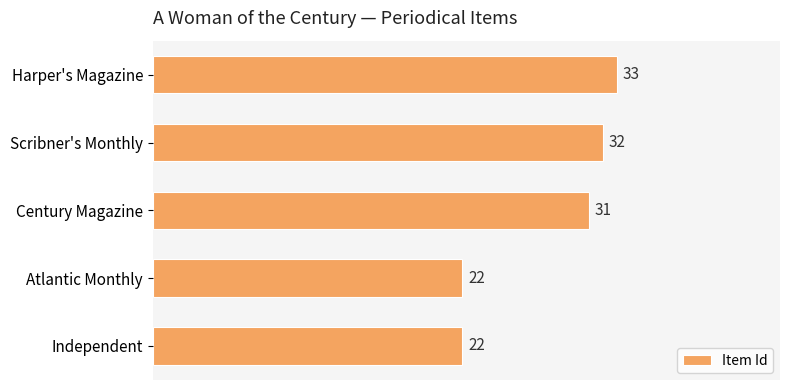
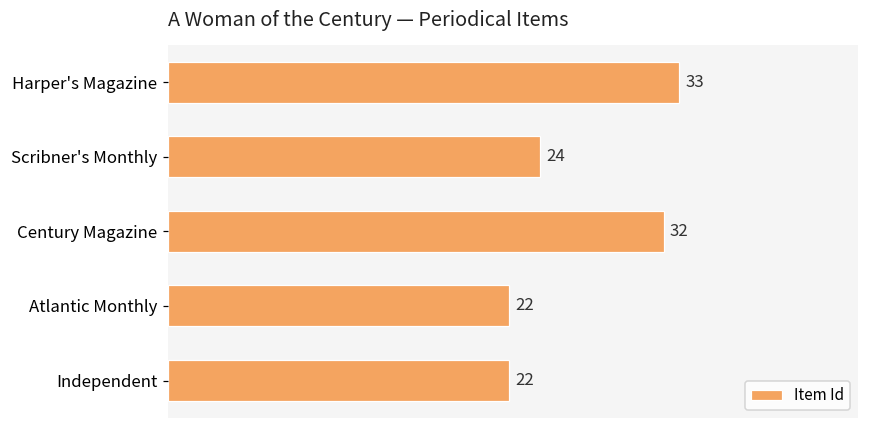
Scribner's Monthly: 32 -> 24
Century Magazine: 31 -> 32
